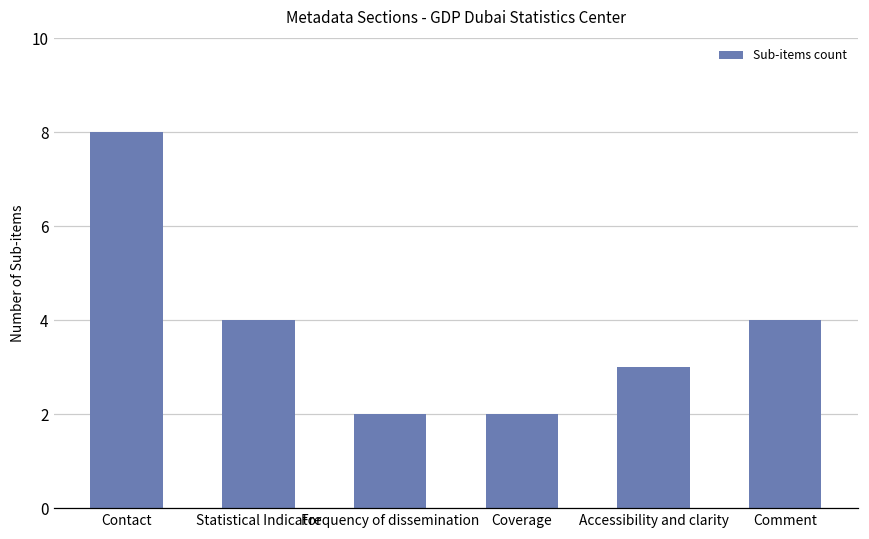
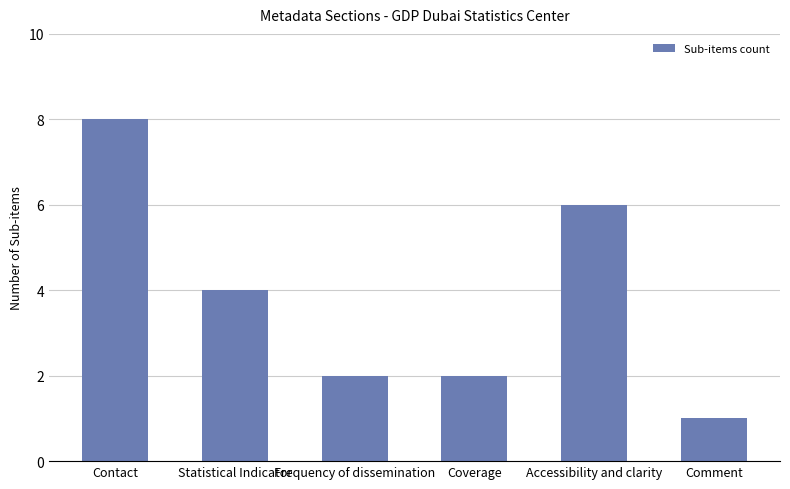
Accessibility and clarity: 3 -> 6
Comment: 4 -> 1
